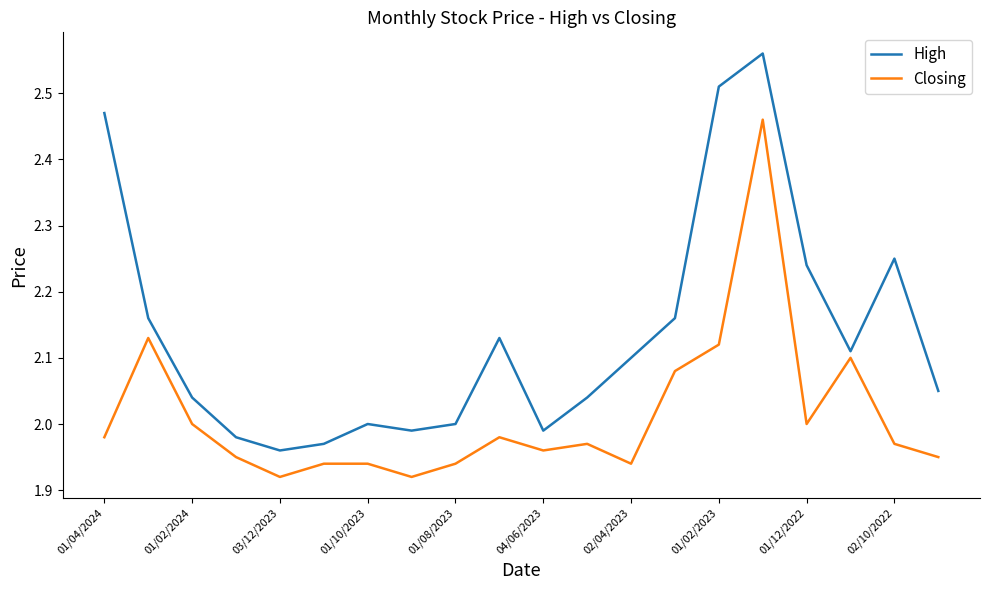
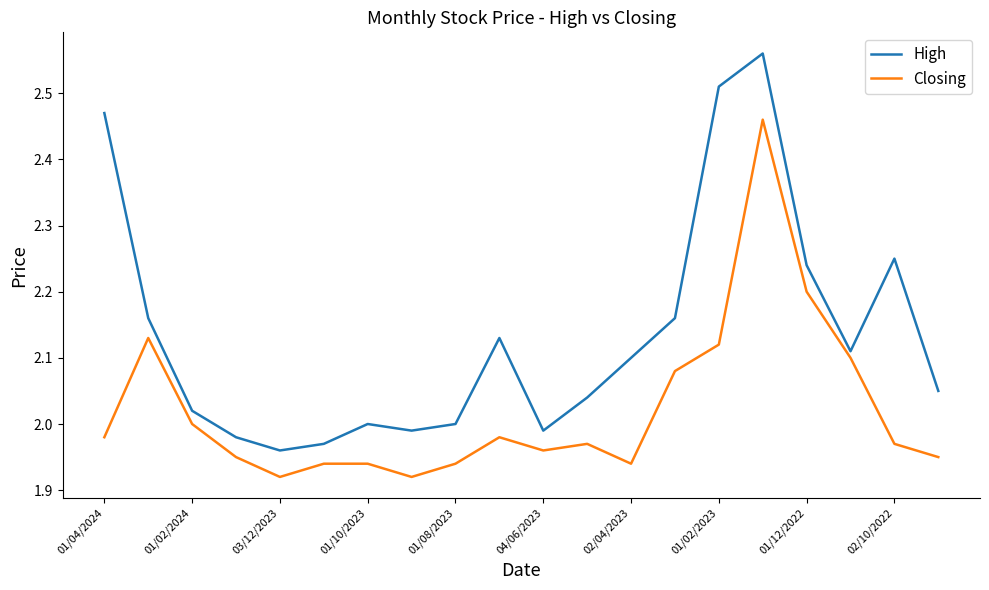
High, 01/02/2024: 2.04 -> 2.02
Closing, 01/12/2022: 2.0 -> 2.2
